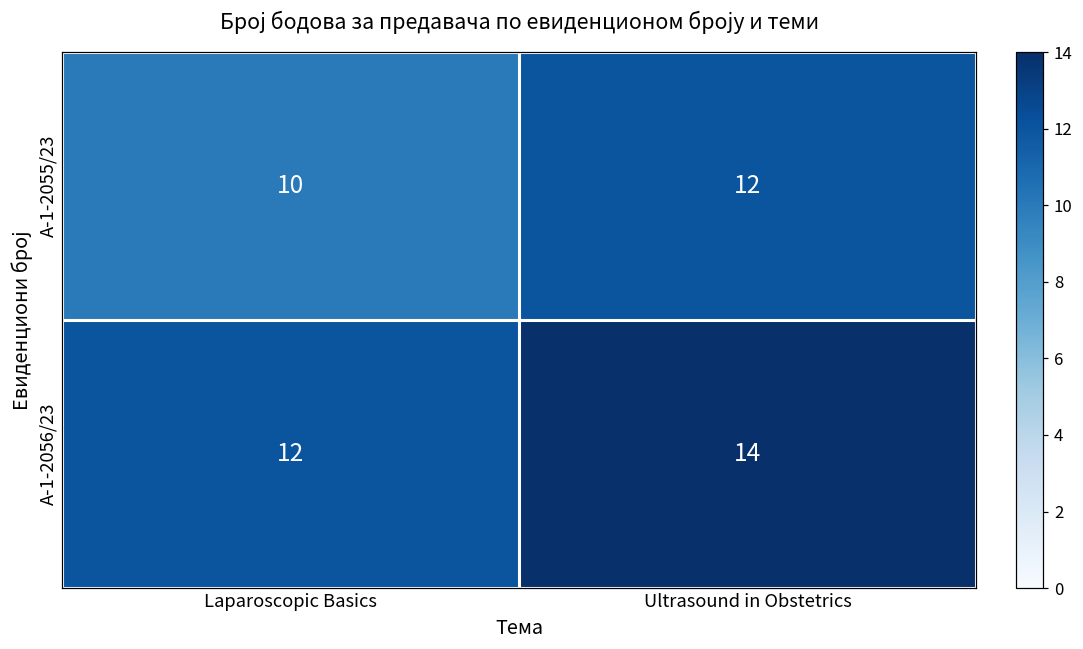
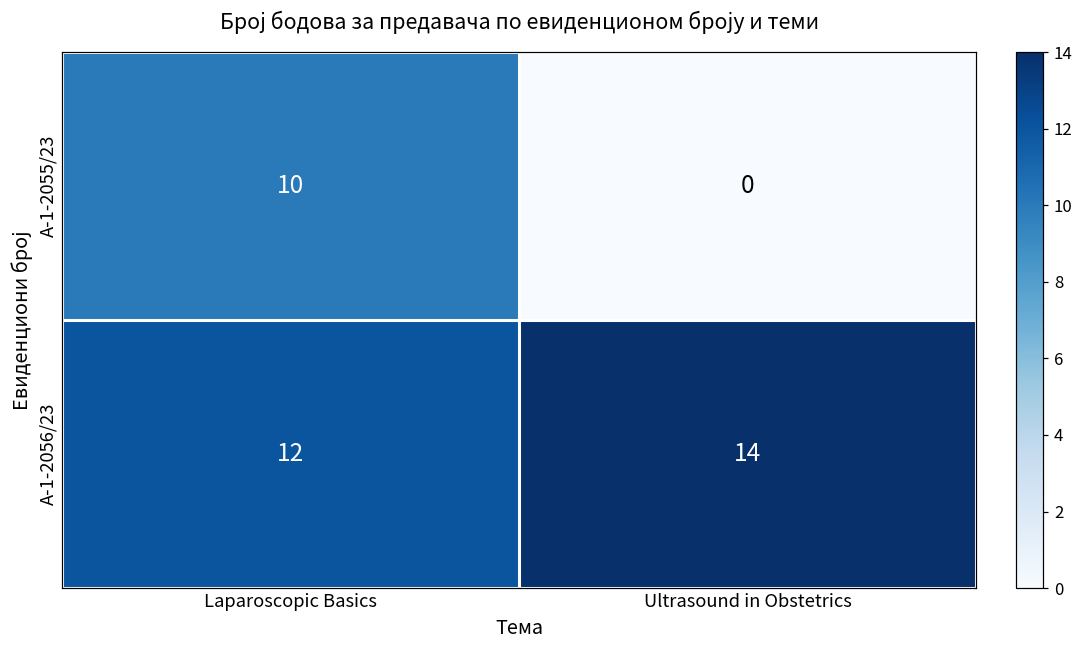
А-1-2055/23, Ultrasound in Obstetrics: 12 -> 0
